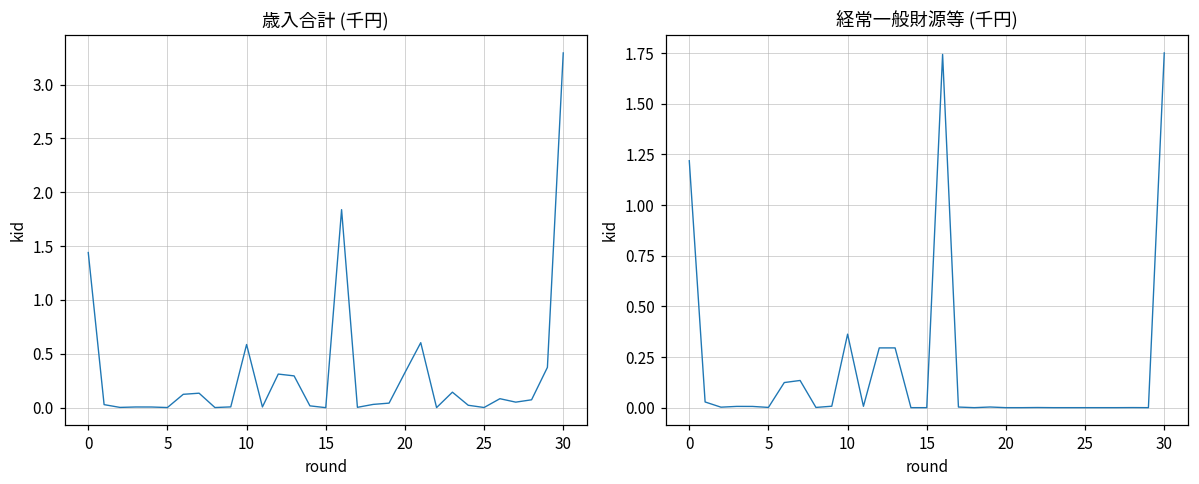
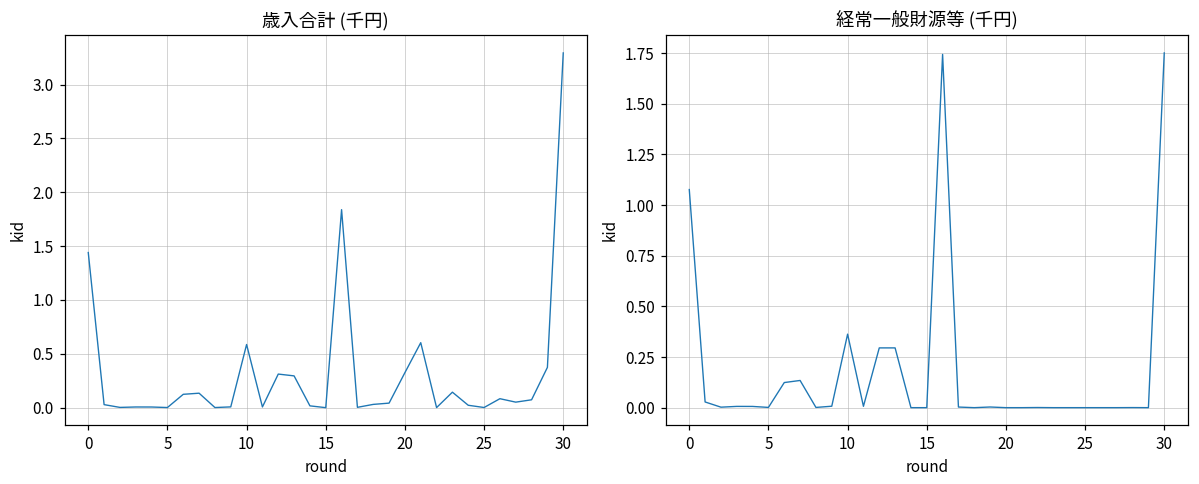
経常一般財源等 (千円), 0: 1.22 -> 1.08
